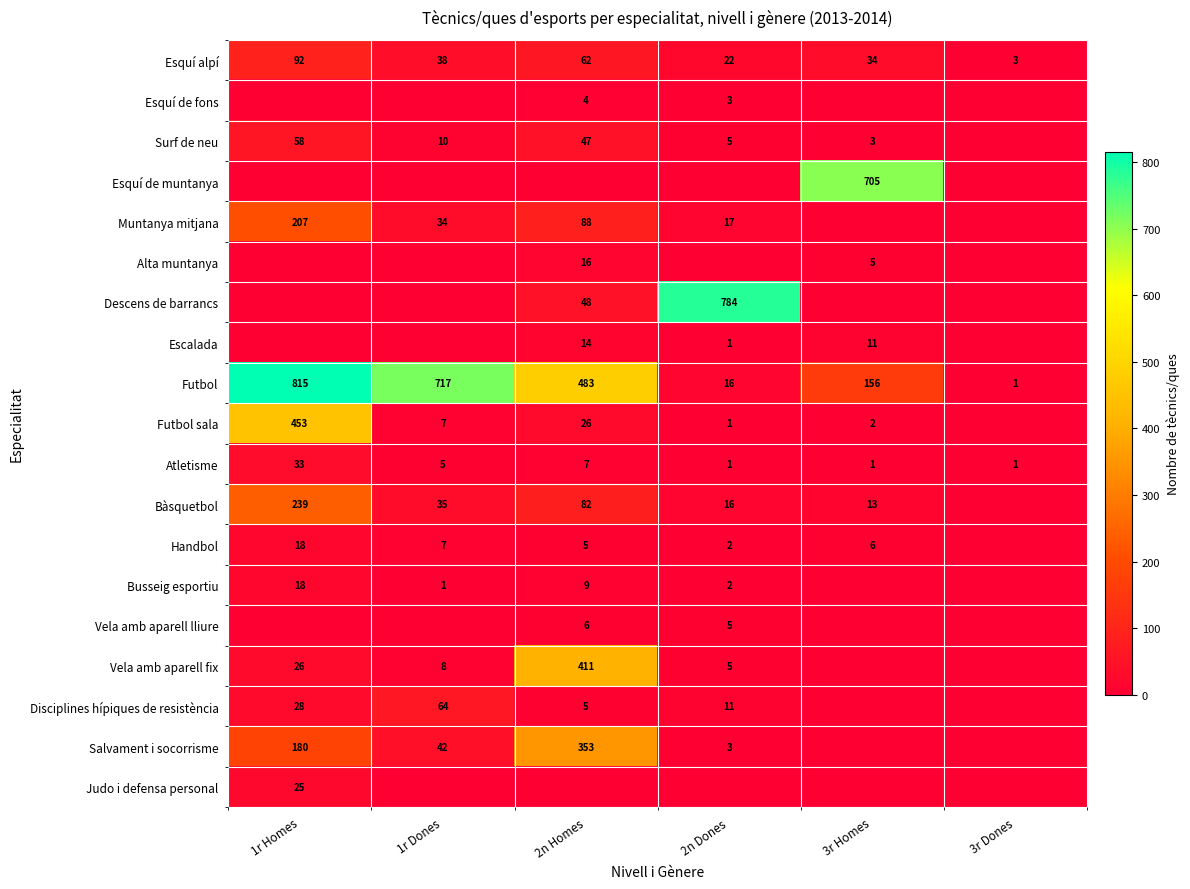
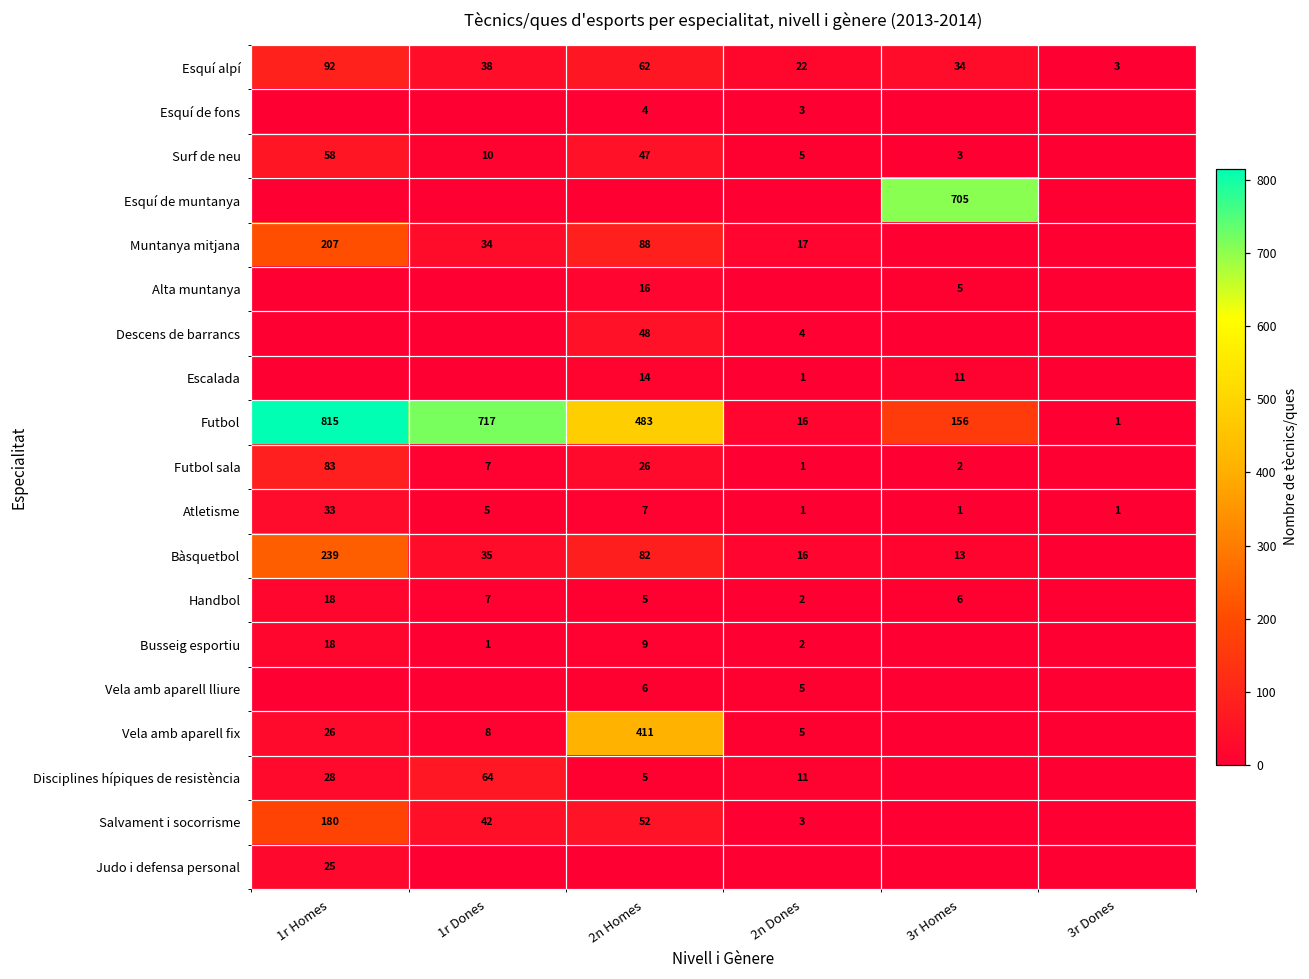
Descens de barrancs, 2n Dones: 784 -> 4
Futbol sala, 1r Homes: 453 -> 83
Salvament i socorrisme, 2n Homes: 353 -> 52
